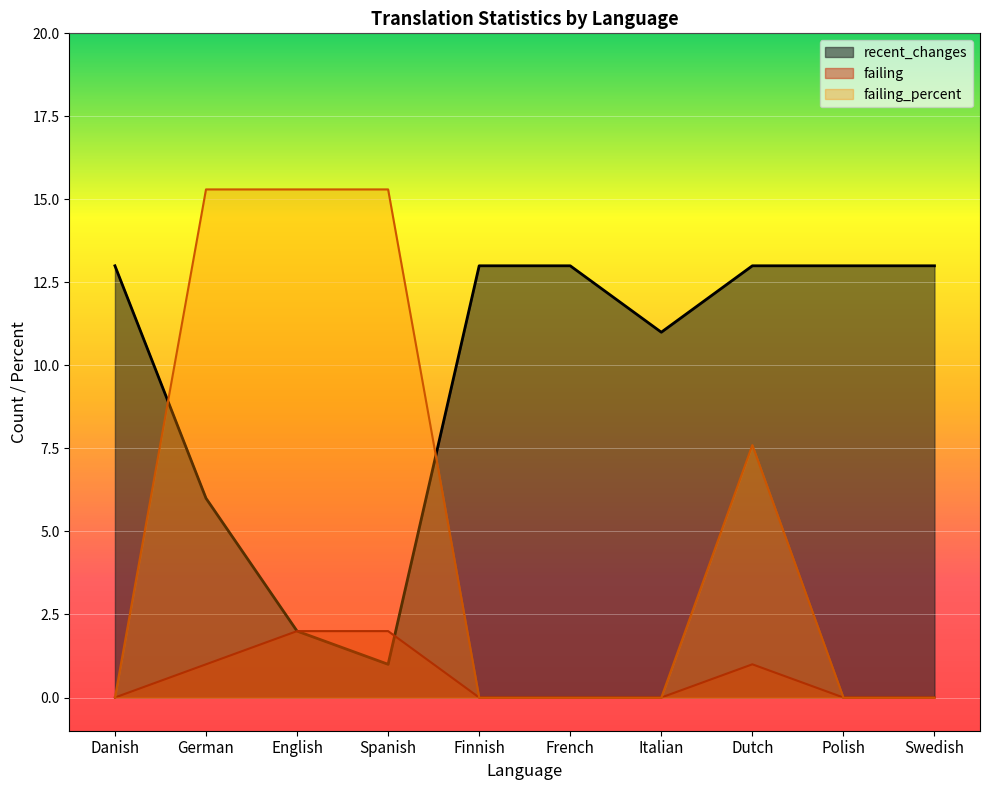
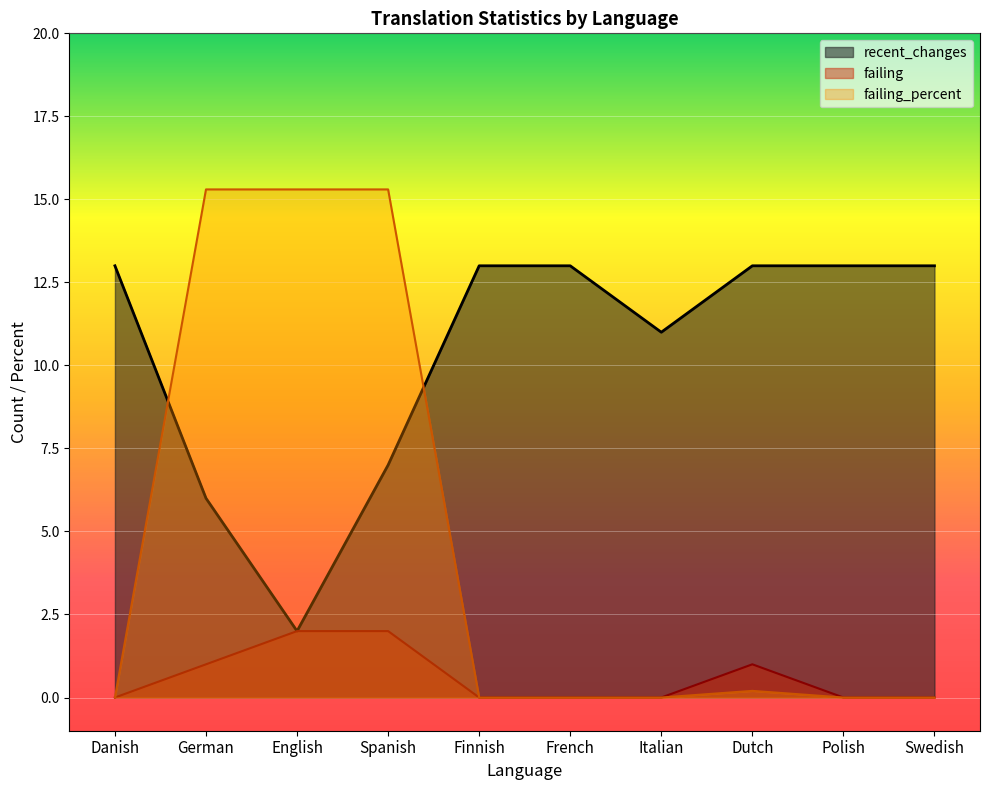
recent_changes, Spanish: 1 -> 7
failing_percent, Dutch: 7.6 -> 0.2
